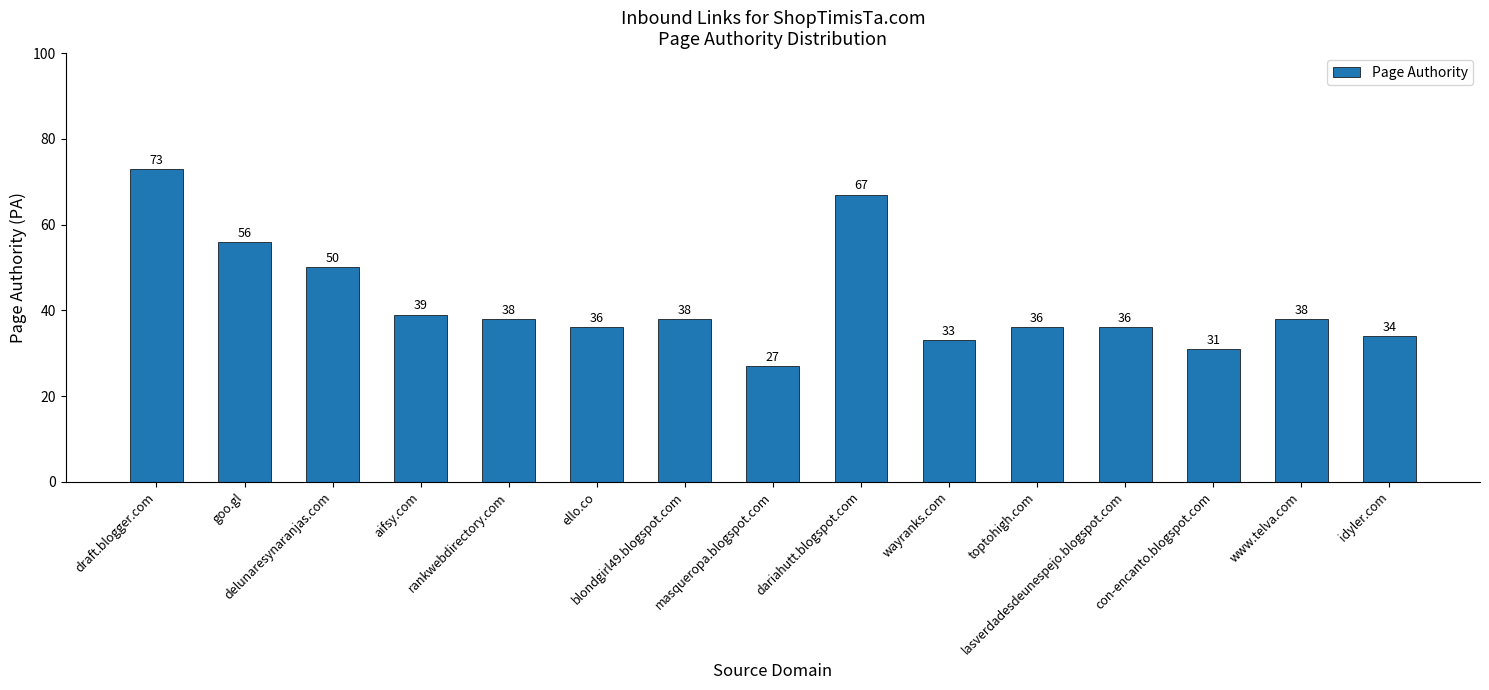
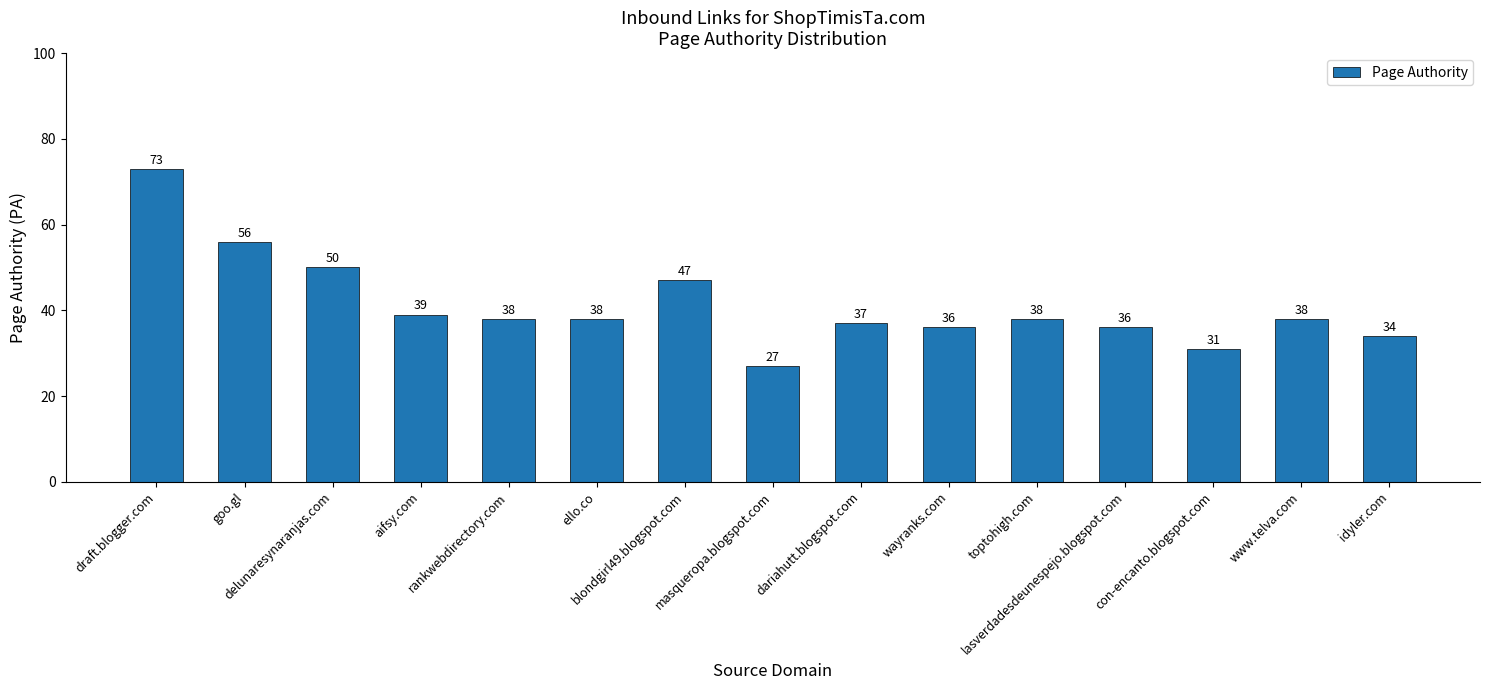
ello.co: 36 -> 38
blondgirl49.blogspot.com: 38 -> 47
dariahutt.blogspot.com: 67 -> 37
wayranks.com: 33 -> 36
toptohigh.com: 36 -> 38
